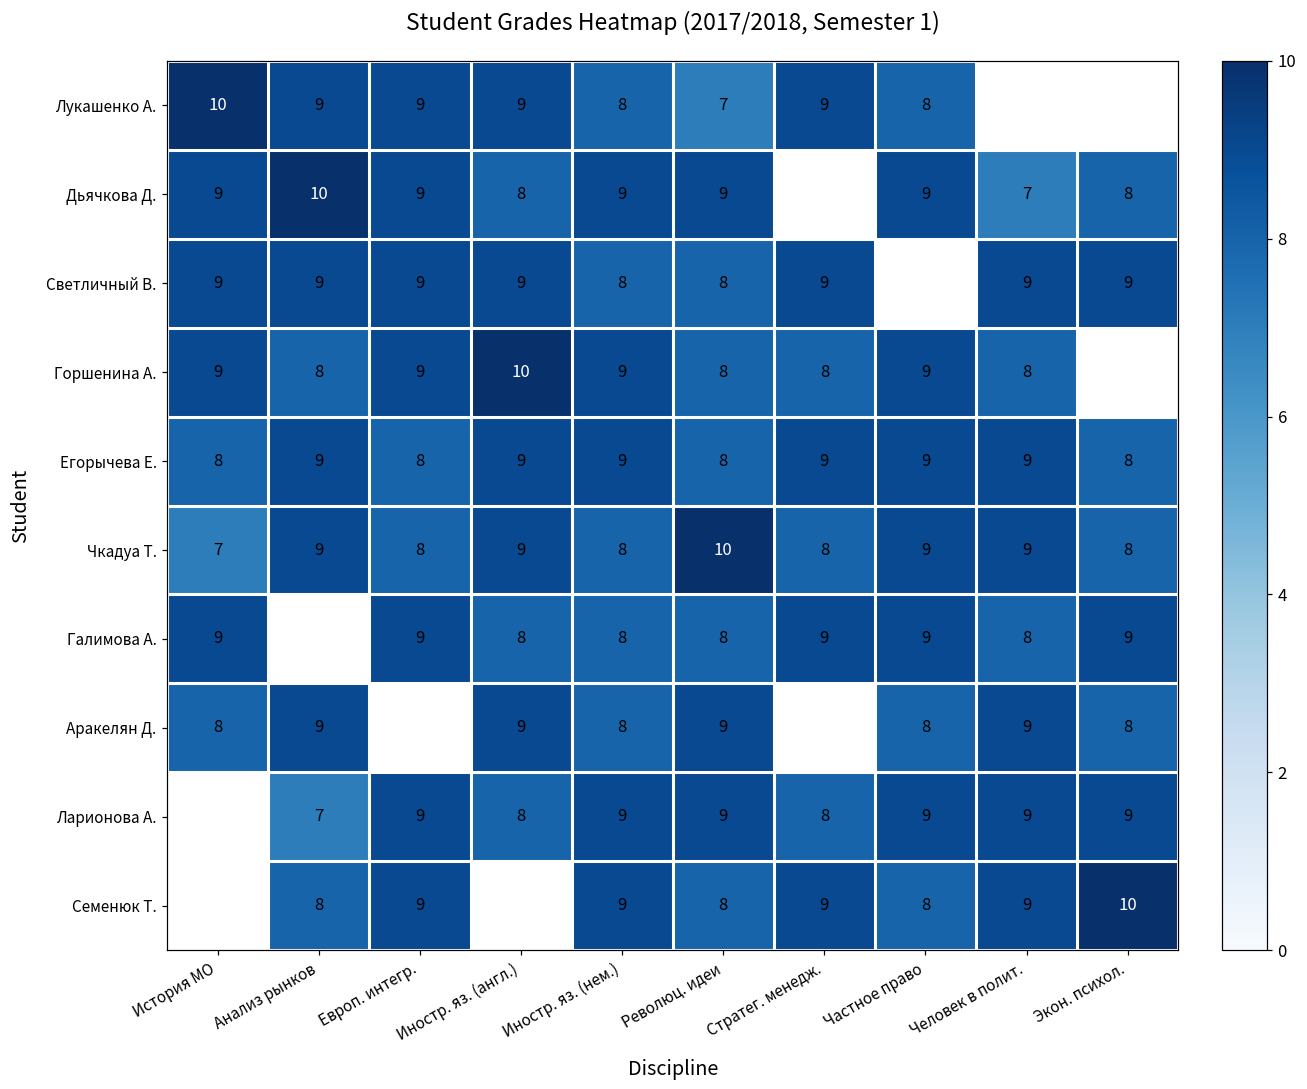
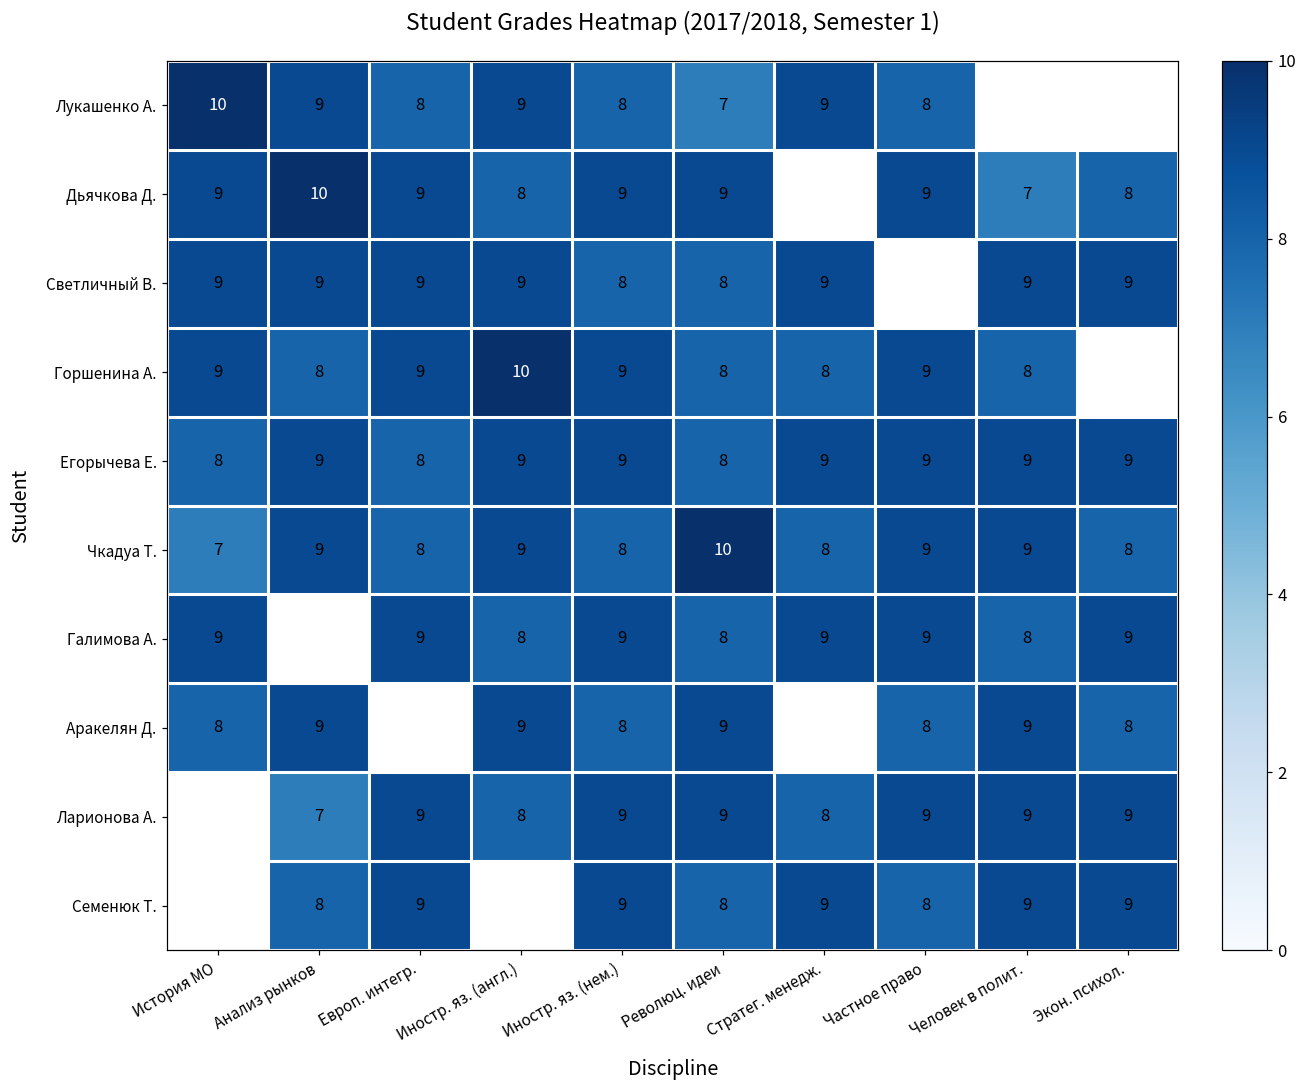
Лукашенко А., Европ. интегр.: 9 -> 8
Егорычева Е., Экон. психол.: 8 -> 9
Галимова А., Иностр. яз. (нем.): 8 -> 9
Семенюк Т., Экон. психол.: 10 -> 9
